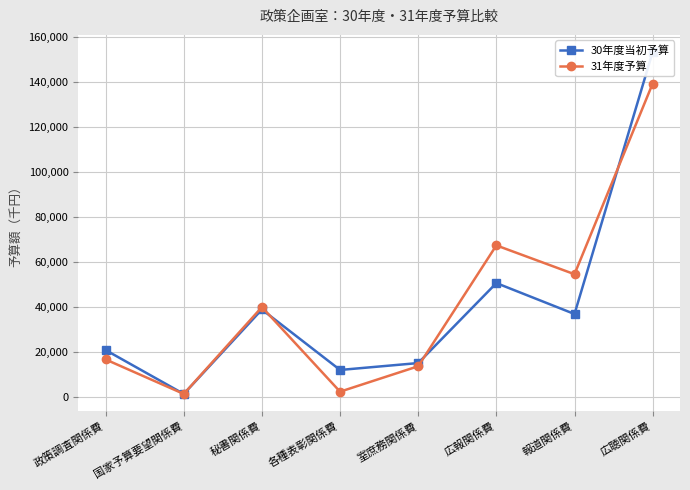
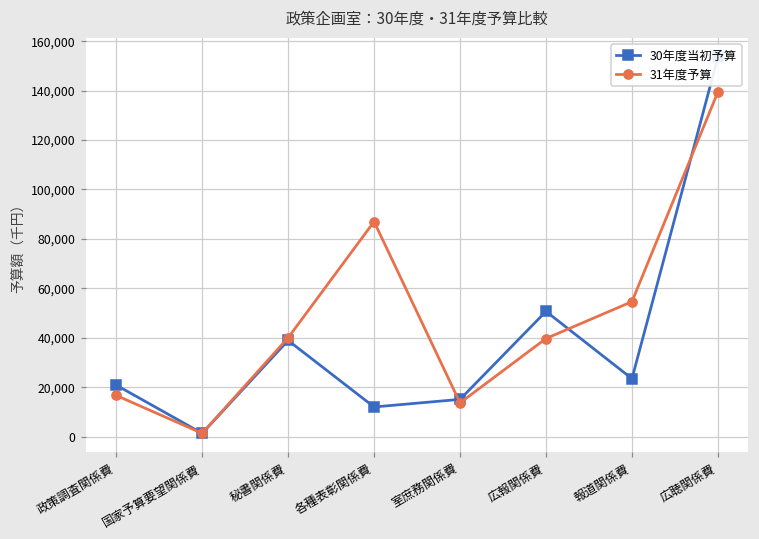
31年度予算, 各種表彰関係費: 2,000 -> 87,000
31年度予算, 広報関係費: 67,000 -> 40,000
30年度当初予算, 報道関係費: 37,000 -> 23,000
